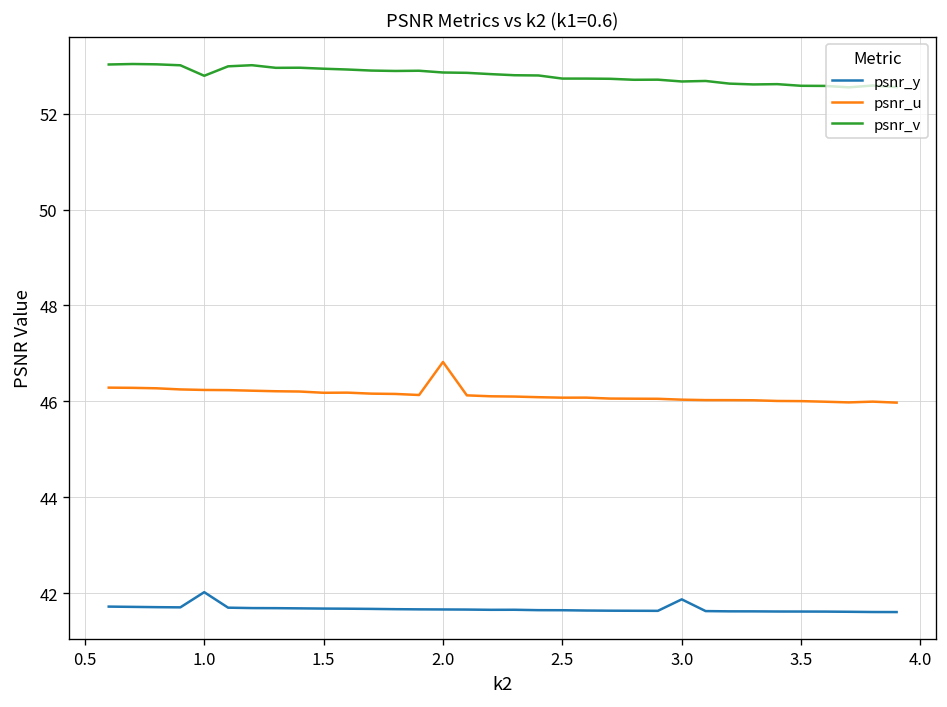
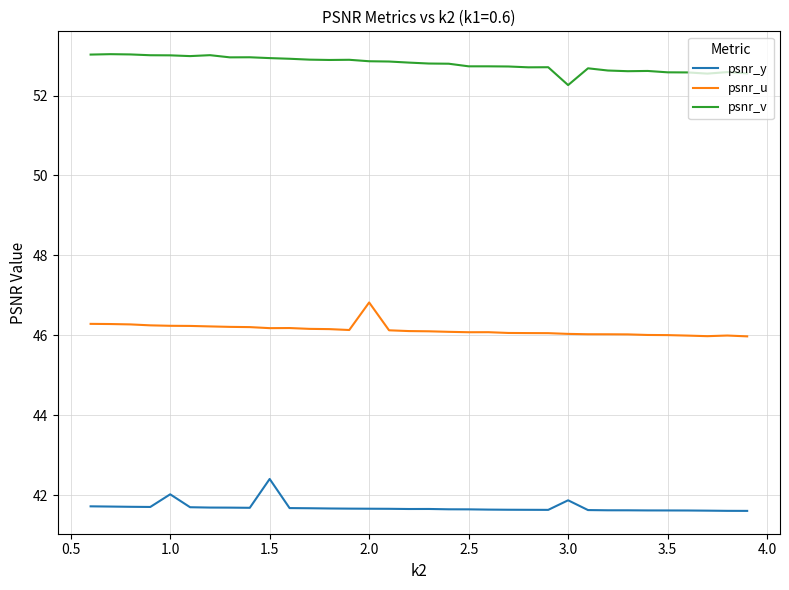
psnr_v, 1.0: 52.8 -> 53.0
psnr_y, 1.5: 41.7 -> 42.4
psnr_v, 3.0: 52.7 -> 52.3
